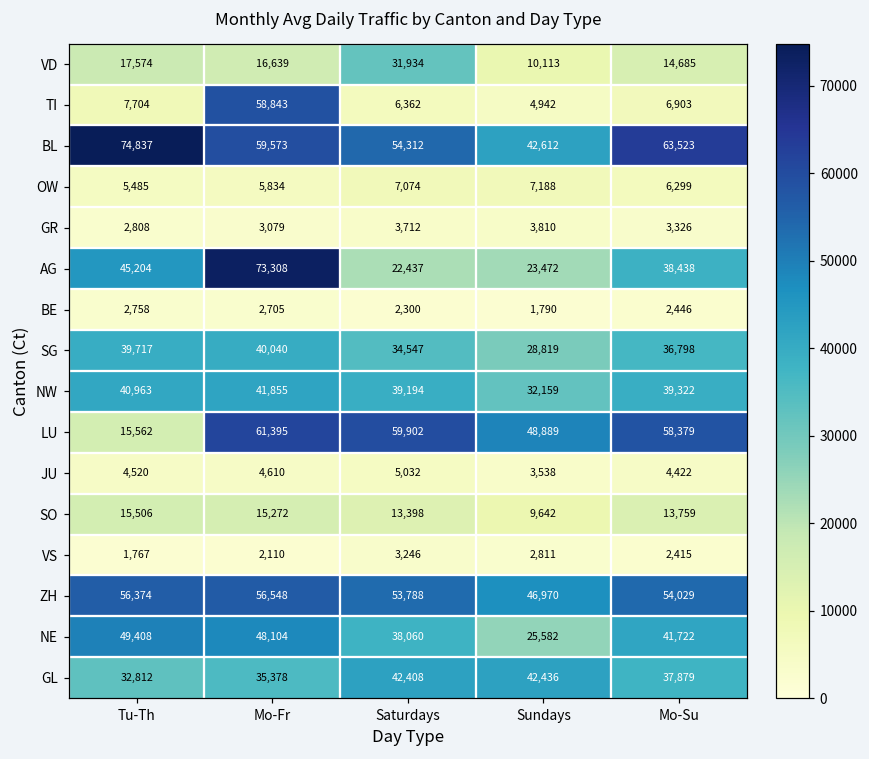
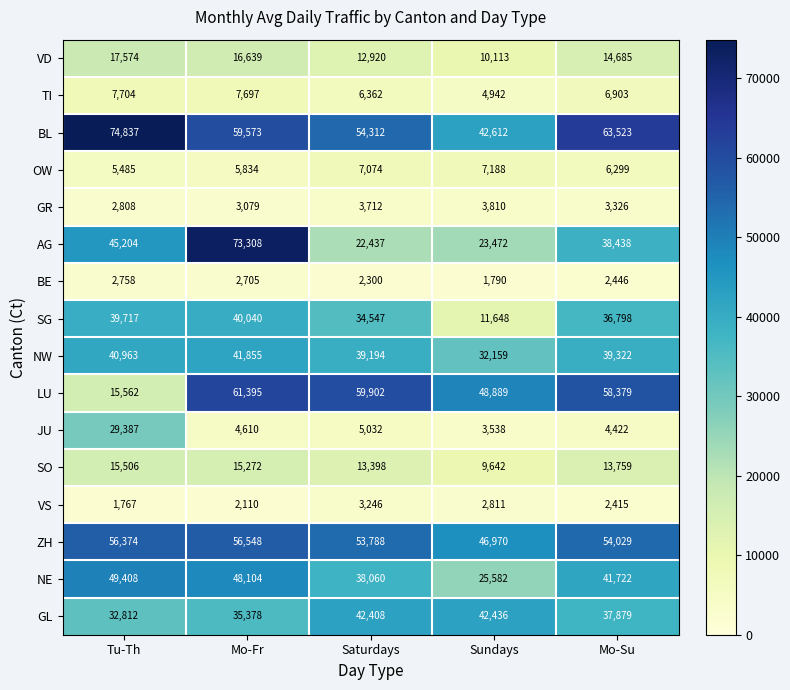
VD, Saturdays: 31,934 -> 12,920
TI, Mo-Fr: 58,843 -> 7,697
SG, Sundays: 28,819 -> 11,648
JU, Tu-Th: 4,520 -> 29,387
